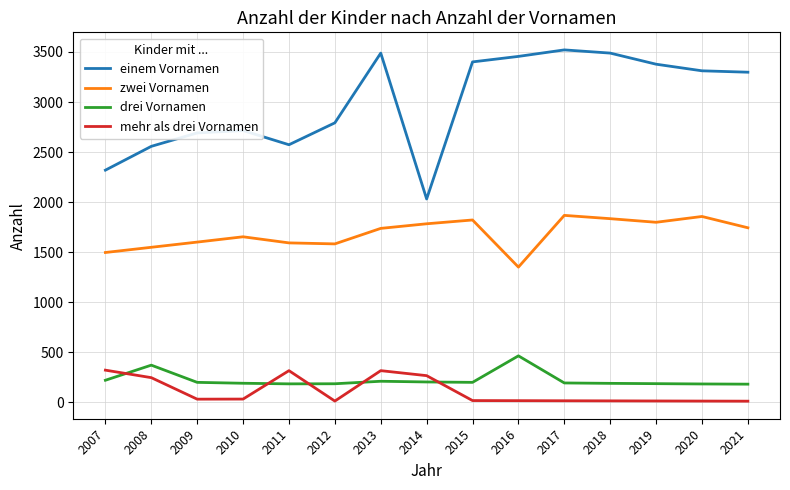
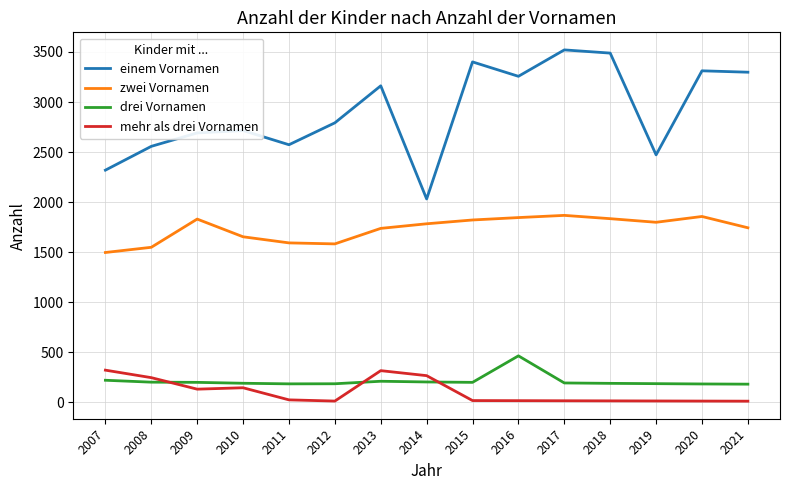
drei Vornamen, 2008: 370 -> 200
zwei Vornamen, 2009: 1600 -> 1830
mehr als drei Vornamen, 2009: 30 -> 130
mehr als drei Vornamen, 2010: 30 -> 140
mehr als drei Vornamen, 2011: 320 -> 20
einem Vornamen, 2013: 3490 -> 3160
einem Vornamen, 2016: 3460 -> 3260
zwei Vornamen, 2016: 1350 -> 1850
einem Vornamen, 2019: 3380 -> 2470
